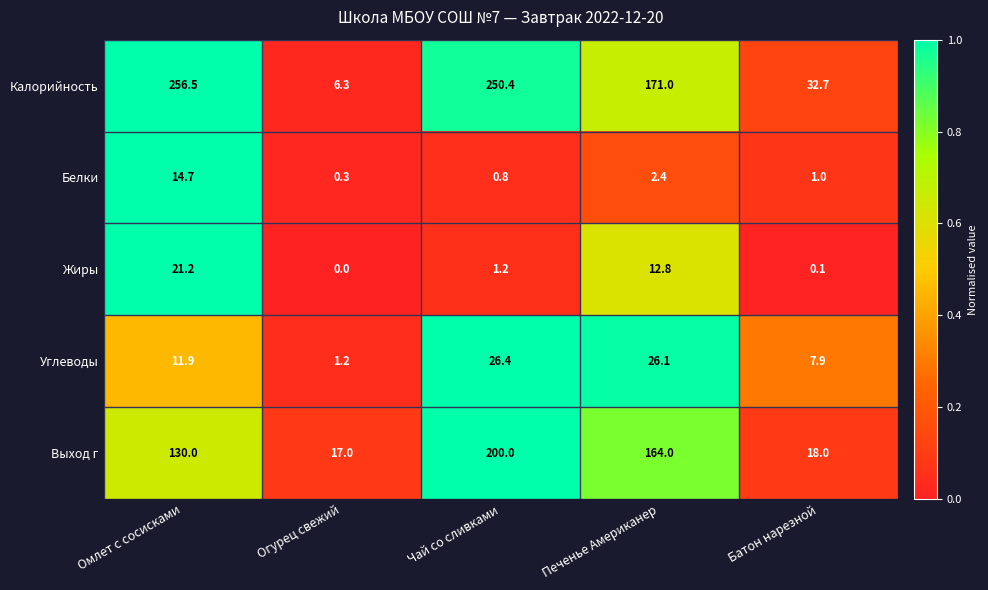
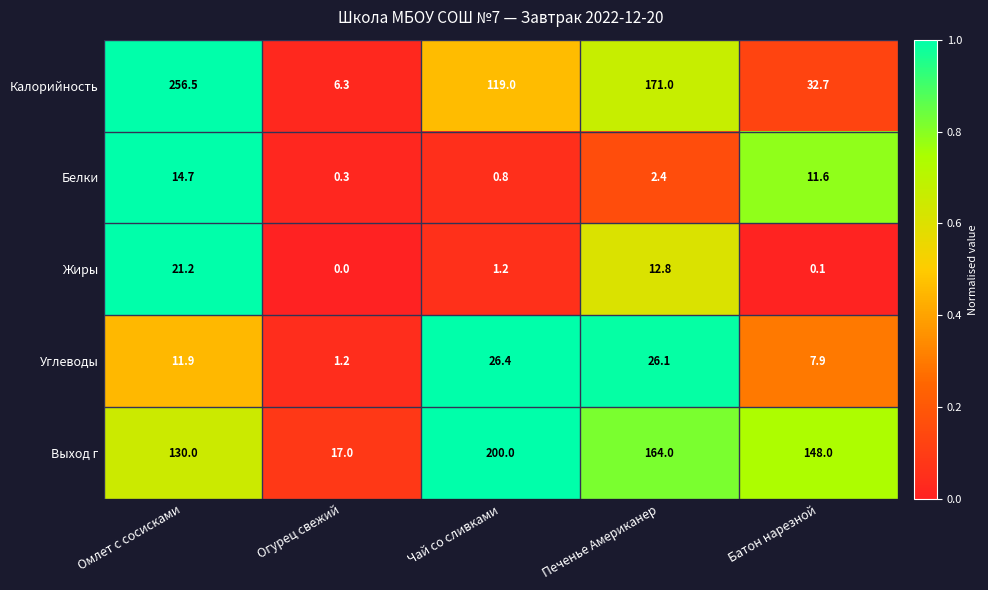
Калорийность, Чай со сливками: 250.4 -> 119.0
Белки, Батон нарезной: 1.0 -> 11.6
Выход г, Батон нарезной: 18.0 -> 148.0
